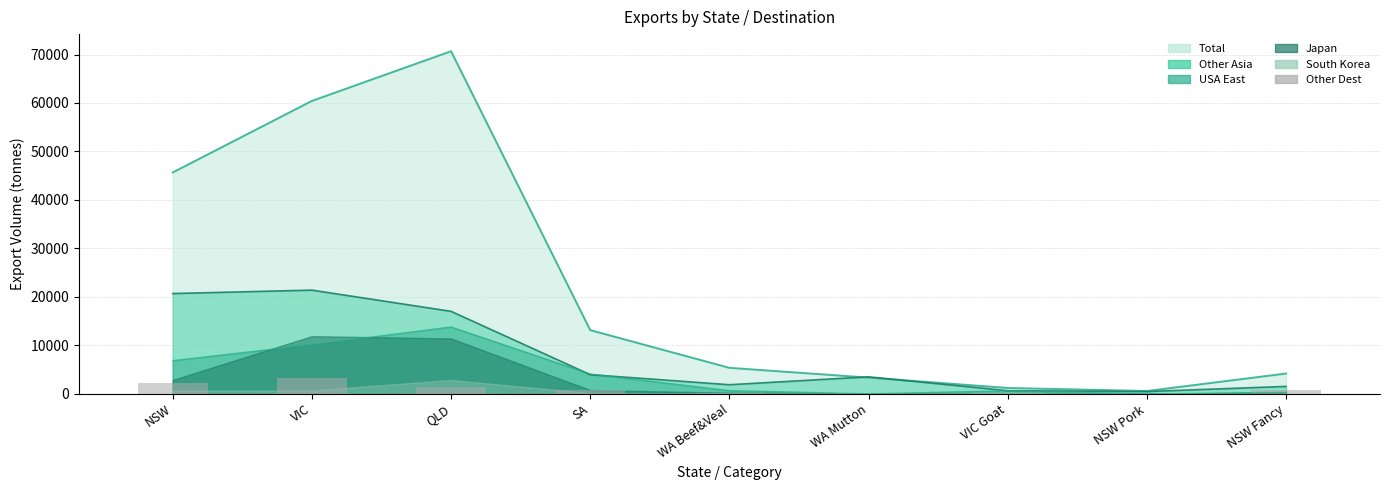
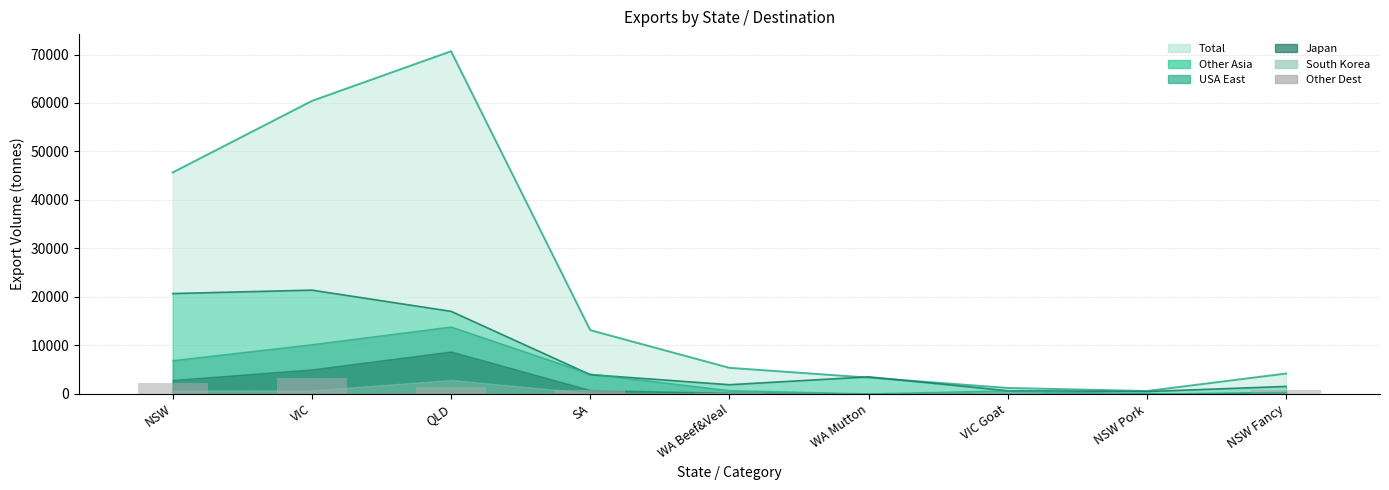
Japan, VIC: 12000 -> 5000
Japan, QLD: 11000 -> 9000
